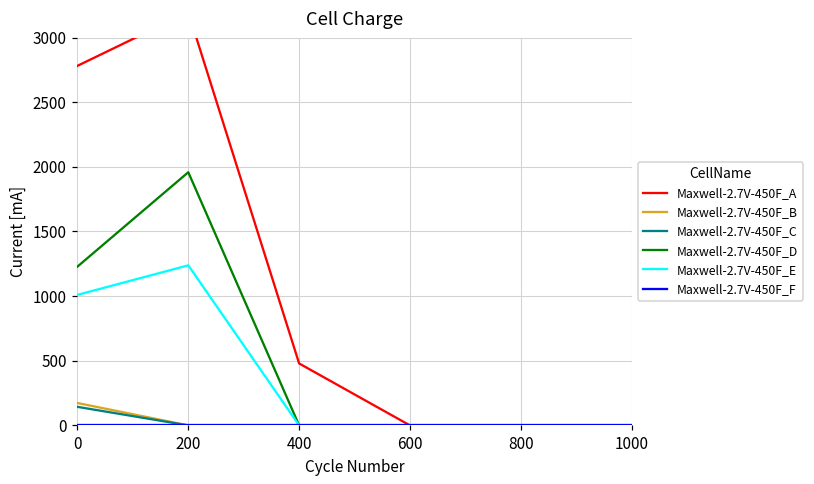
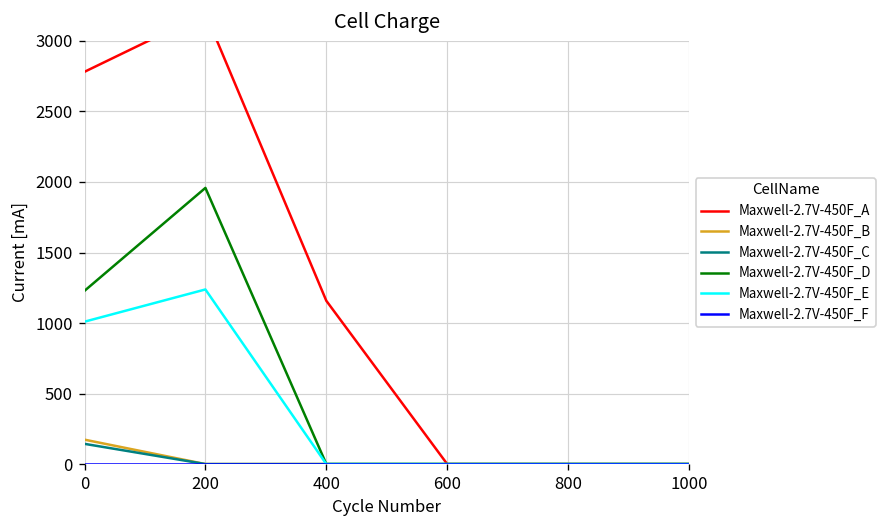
Maxwell-2.7V-450F_A, 400: 480 -> 1160
